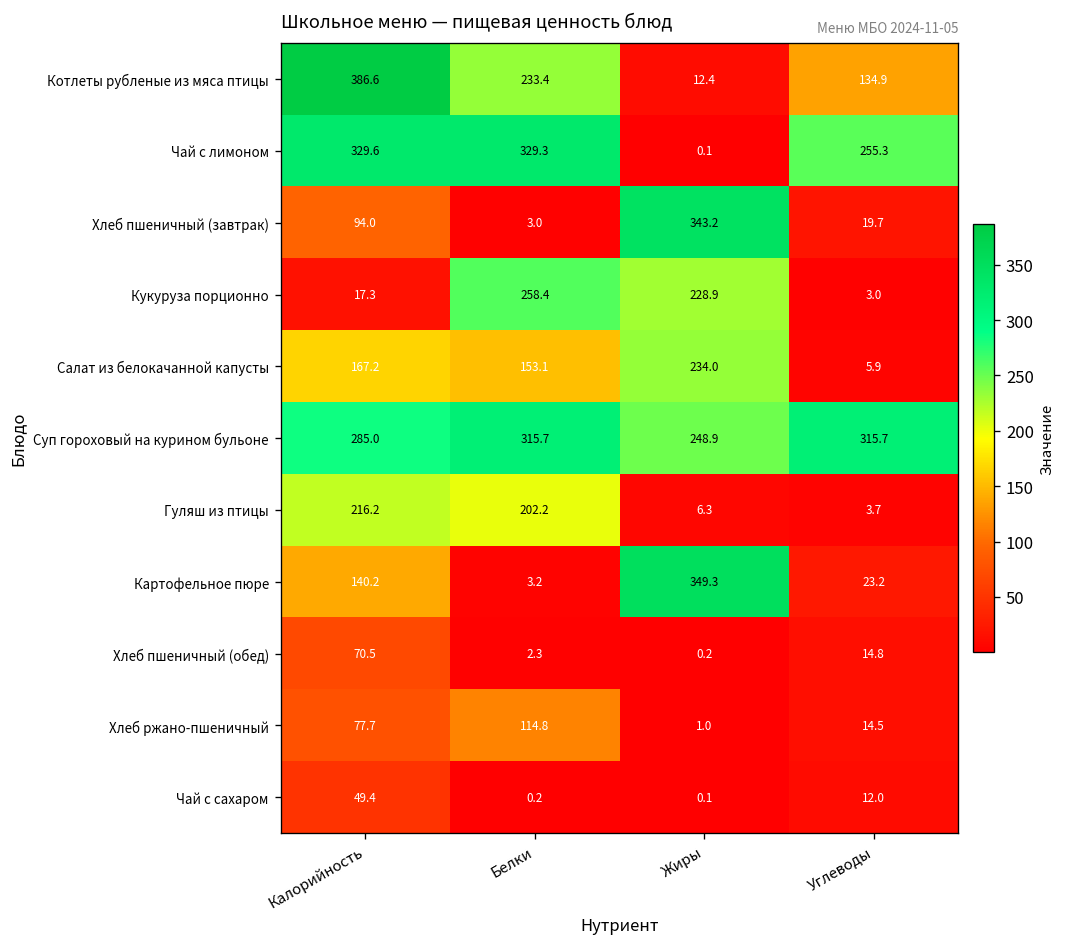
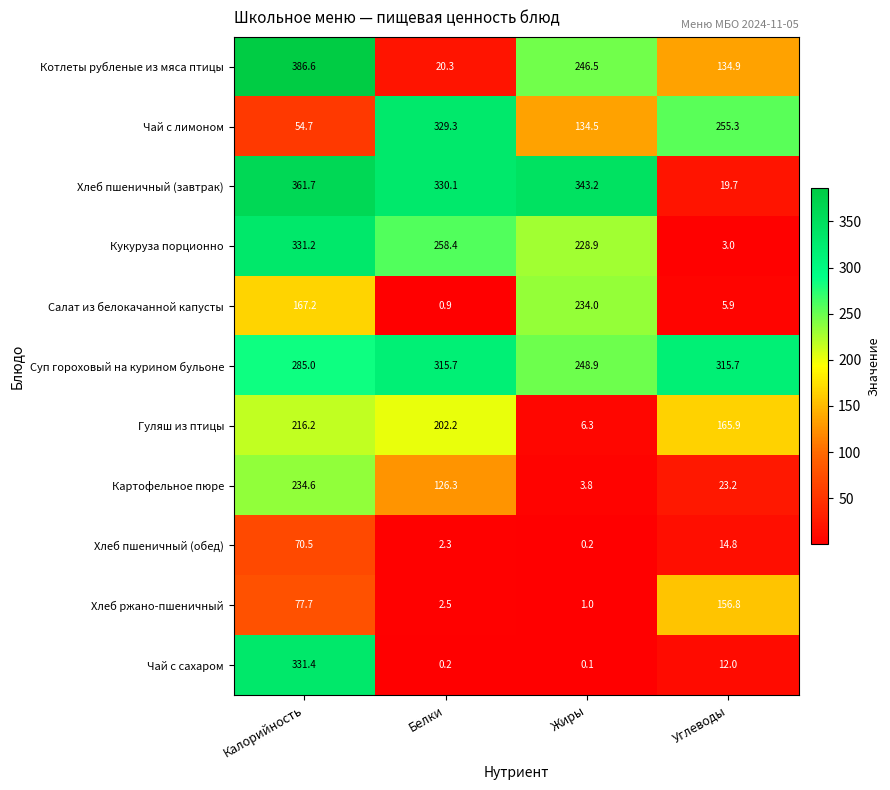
Котлеты рубленые из мяса птицы, Белки: 233.4 -> 20.3
Котлеты рубленые из мяса птицы, Жиры: 12.4 -> 246.5
Чай с лимоном, Калорийность: 329.6 -> 54.7
Чай с лимоном, Жиры: 0.1 -> 134.5
Хлеб пшеничный (завтрак), Калорийность: 94.0 -> 361.7
Хлеб пшеничный (завтрак), Белки: 3.0 -> 330.1
Кукуруза порционно, Калорийность: 17.3 -> 331.2
Салат из белокачанной капусты, Белки: 153.1 -> 0.9
Гуляш из птицы, Углеводы: 3.7 -> 165.9
Картофельное пюре, Калорийность: 140.2 -> 234.6
Картофельное пюре, Белки: 3.2 -> 126.3
Картофельное пюре, Жиры: 349.3 -> 3.8
Хлеб ржано-пшеничный, Белки: 114.8 -> 2.5
Хлеб ржано-пшеничный, Углеводы: 14.5 -> 156.8
Чай с сахаром, Калорийность: 49.4 -> 331.4
